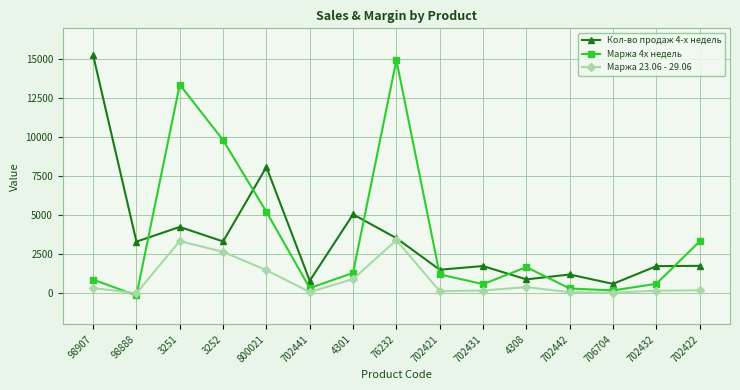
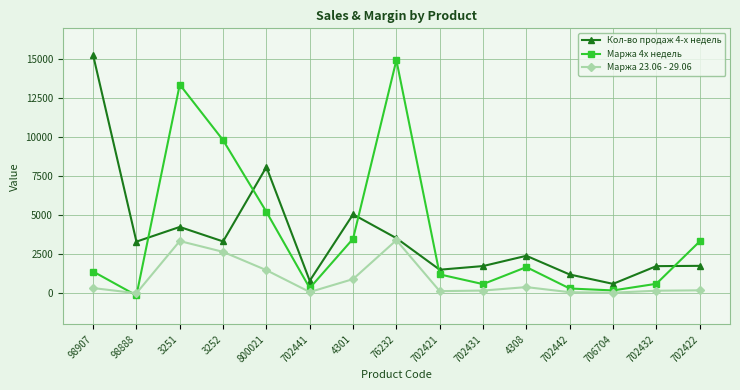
Маржа 4х недель, 98907: 900 -> 1400
Маржа 4х недель, 4301: 1300 -> 3500
Кол-во продаж 4-х недель, 4308: 900 -> 2400
